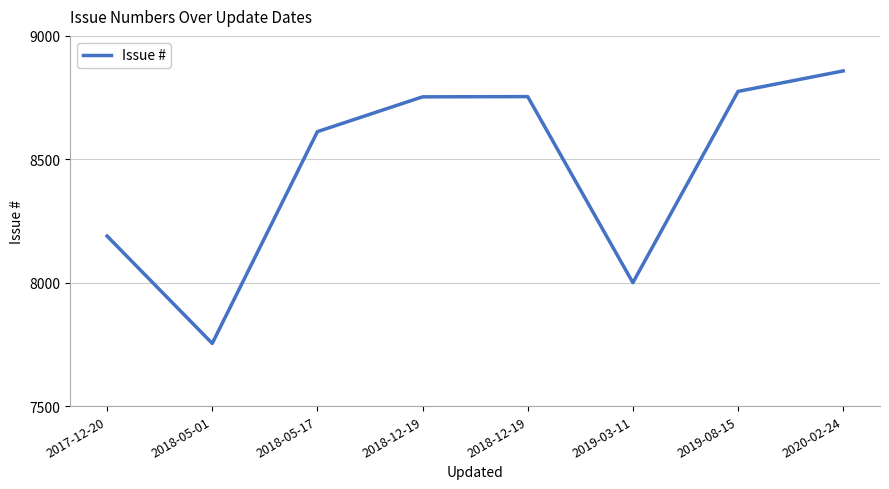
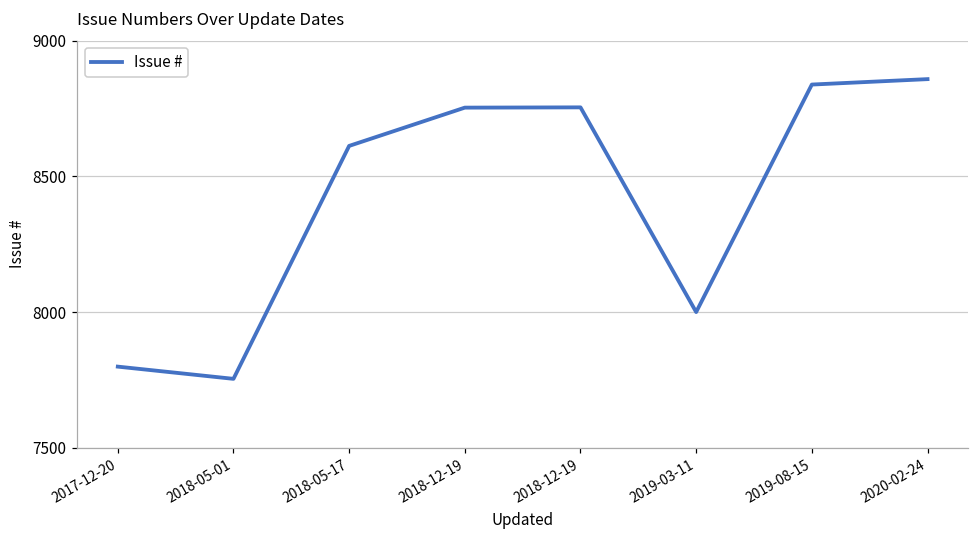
2017-12-20: 8190 -> 7800
2019-08-15: 8780 -> 8840
